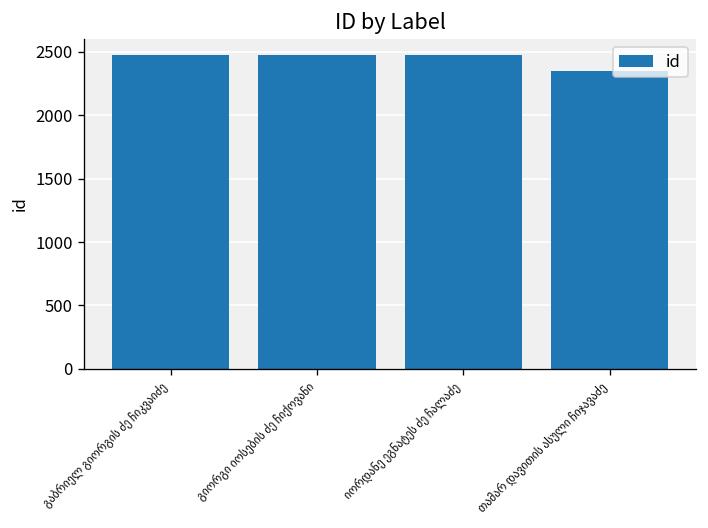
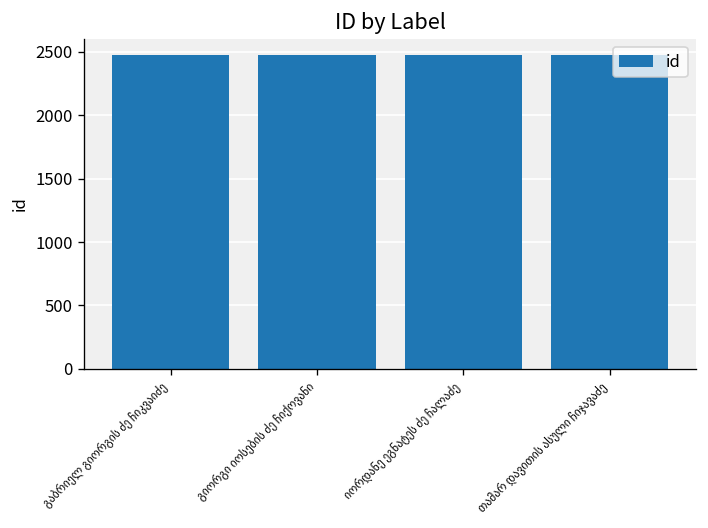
თამარ დავითის ასული ჩიჯავაძე: 2350 -> 2470
